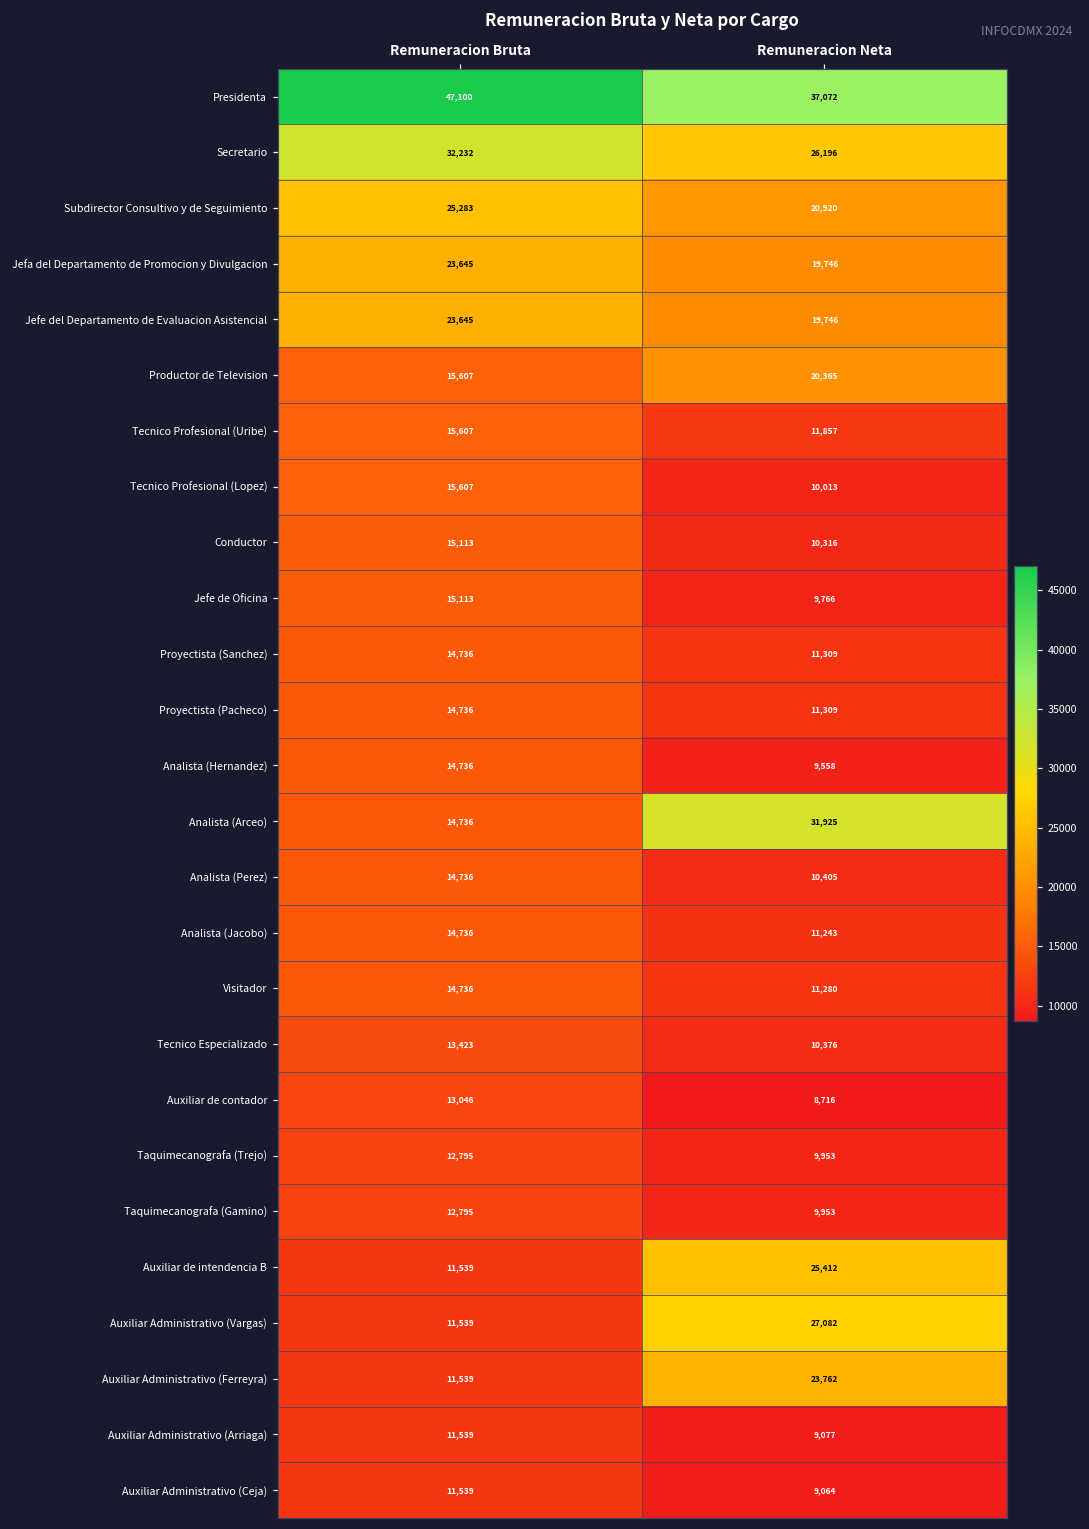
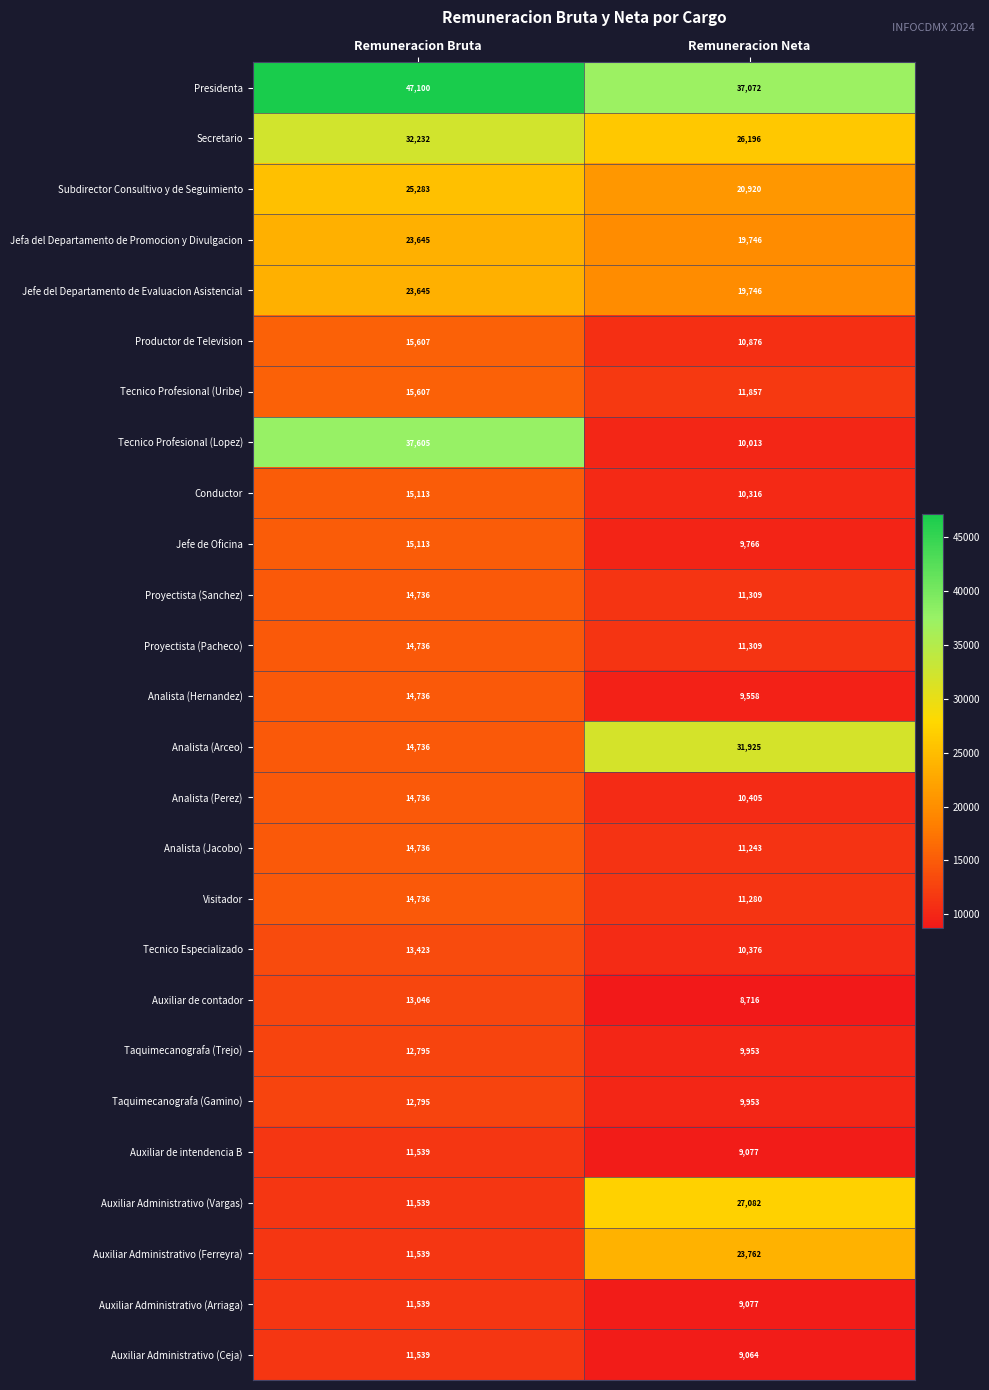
Productor de Television, Remuneracion Neta: 20,365 -> 10,876
Tecnico Profesional (Lopez), Remuneracion Bruta: 15,607 -> 37,605
Auxiliar de intendencia B, Remuneracion Neta: 25,412 -> 9,077
